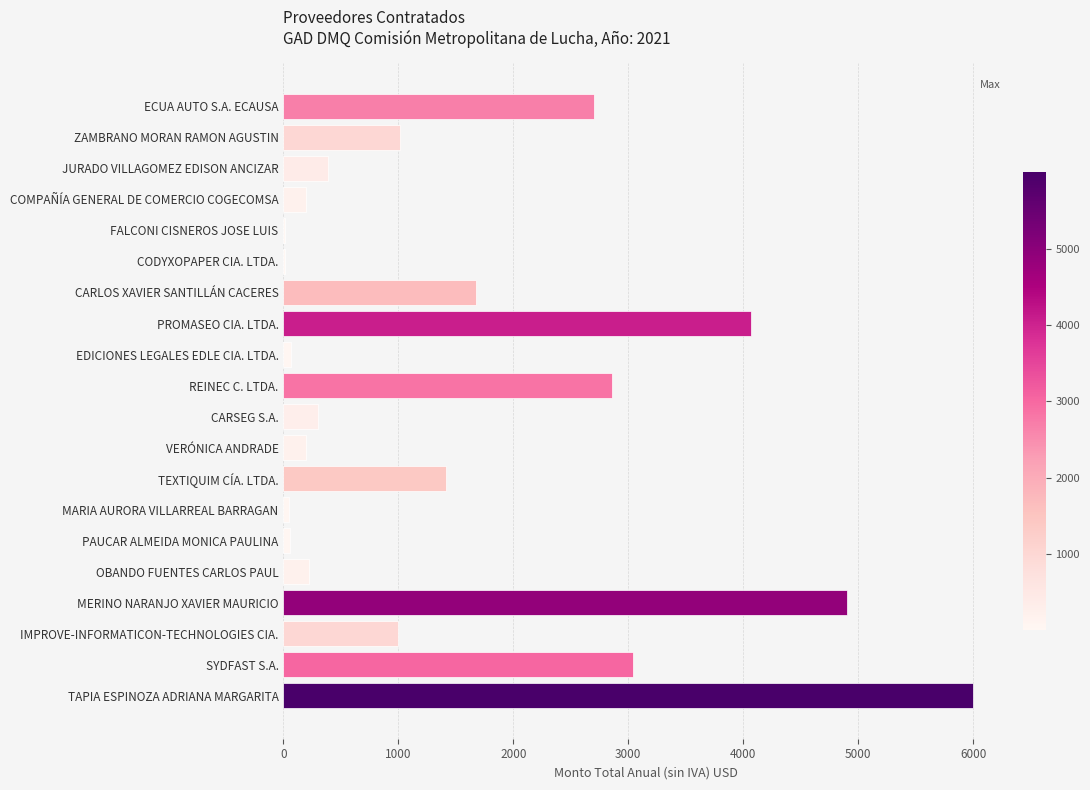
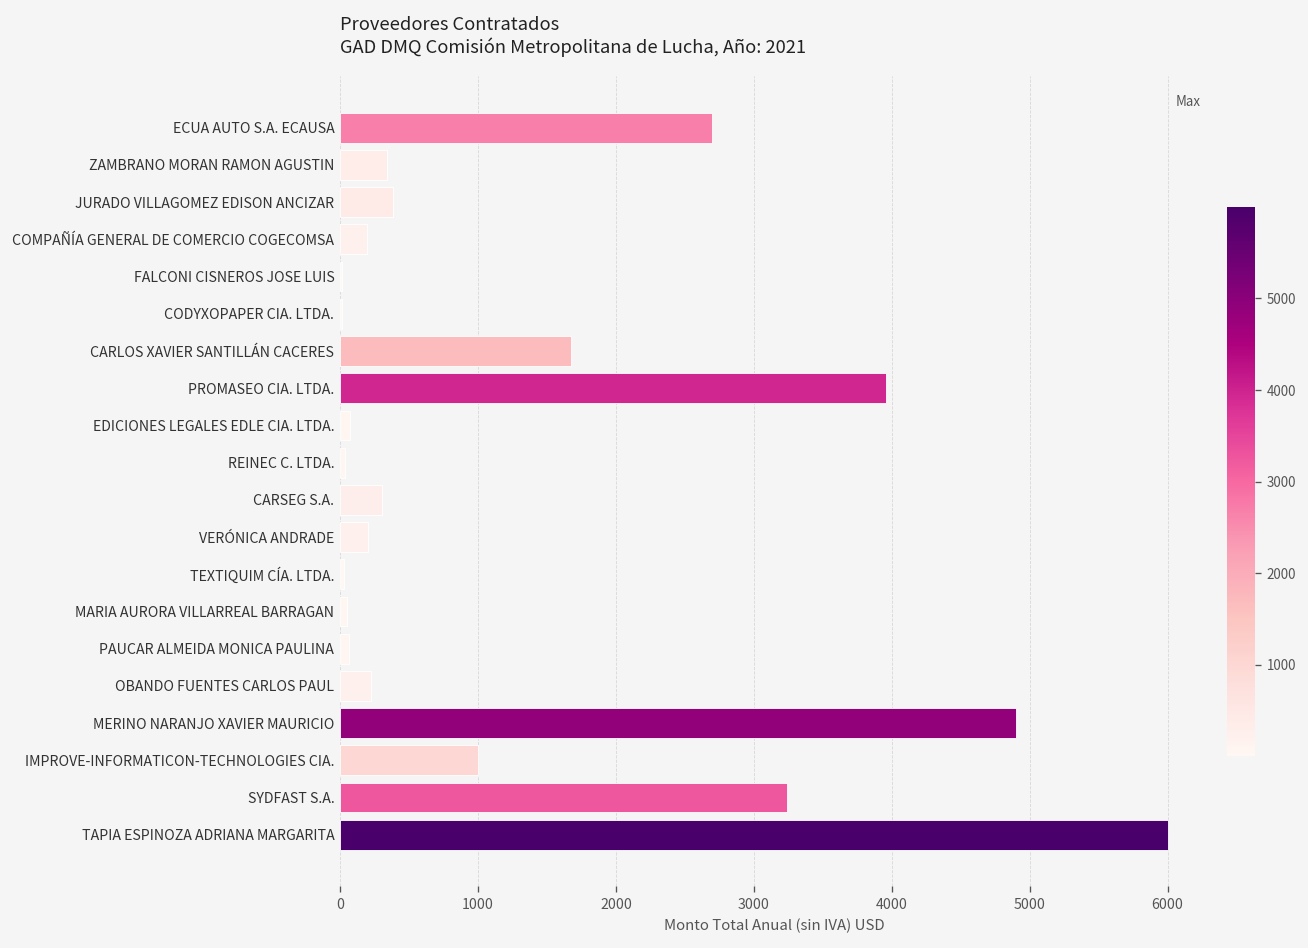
ZAMBRANO MORAN RAMON AGUSTIN: 1010 -> 340
PROMASEO CIA. LTDA.: 4060 -> 3960
REINEC C. LTDA.: 2860 -> 30
TEXTIQUIM CÍA. LTDA.: 1410 -> 30
SYDFAST S.A.: 3040 -> 3240
